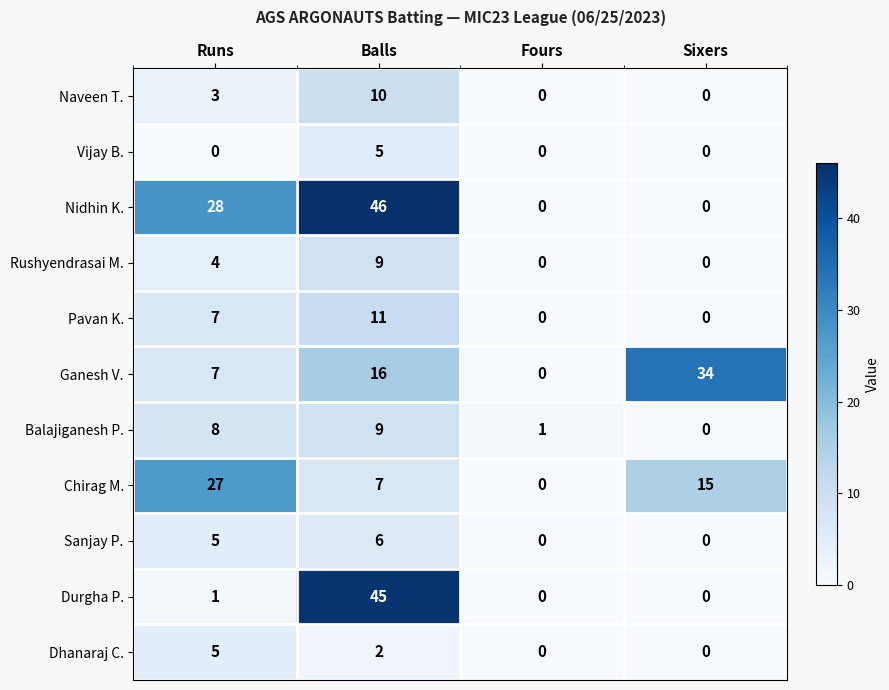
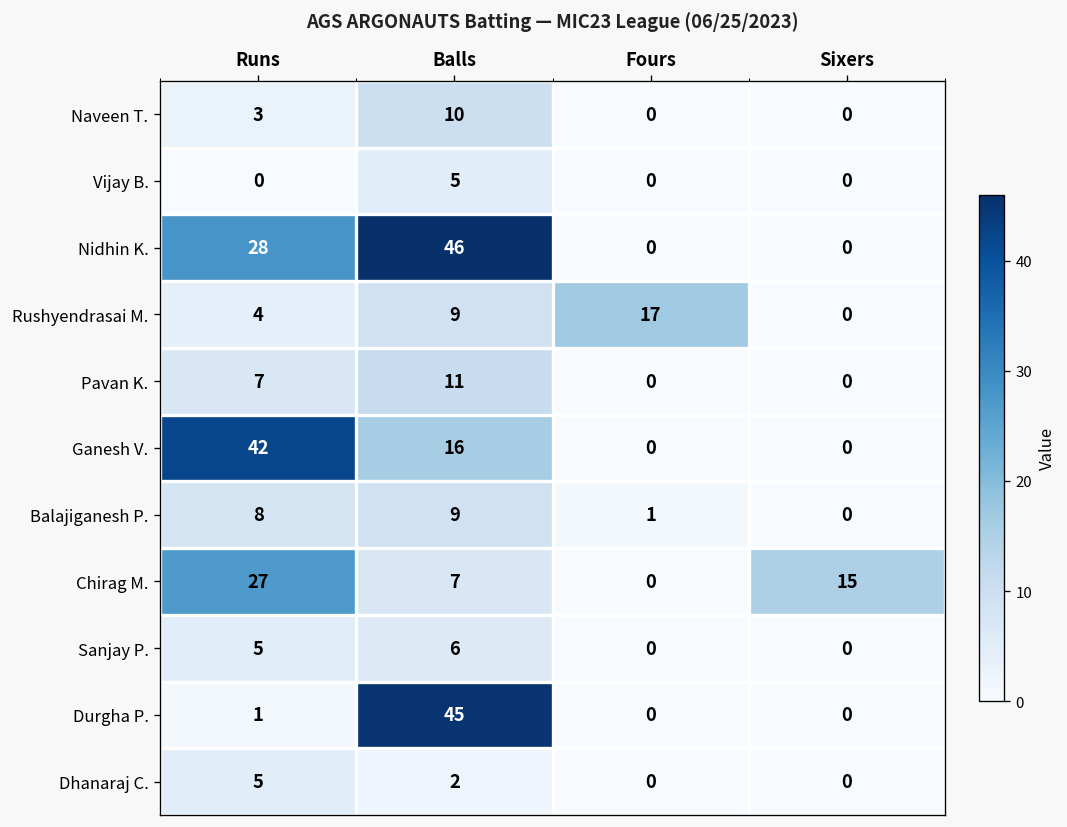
Rushyendrasai M., Fours: 0 -> 17
Ganesh V., Runs: 7 -> 42
Ganesh V., Sixers: 34 -> 0
